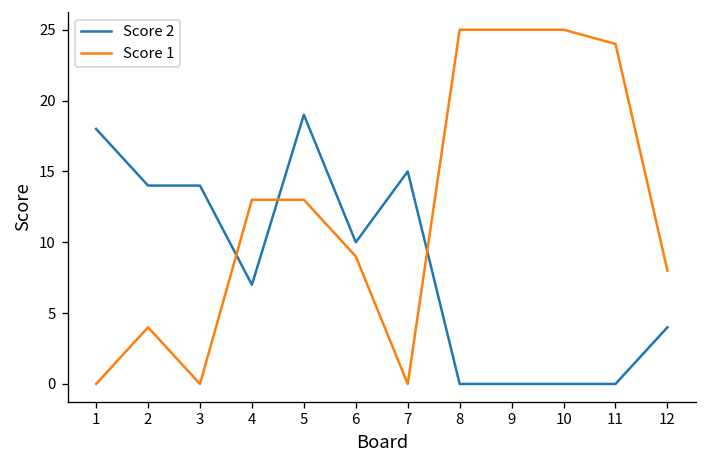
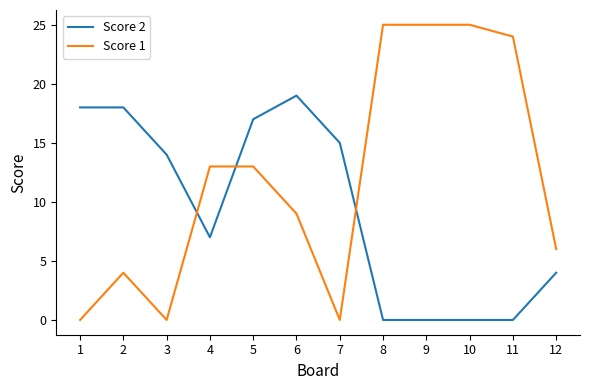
Score 2, 2: 14 -> 18
Score 2, 5: 19 -> 17
Score 2, 6: 10 -> 19
Score 1, 12: 8 -> 6
